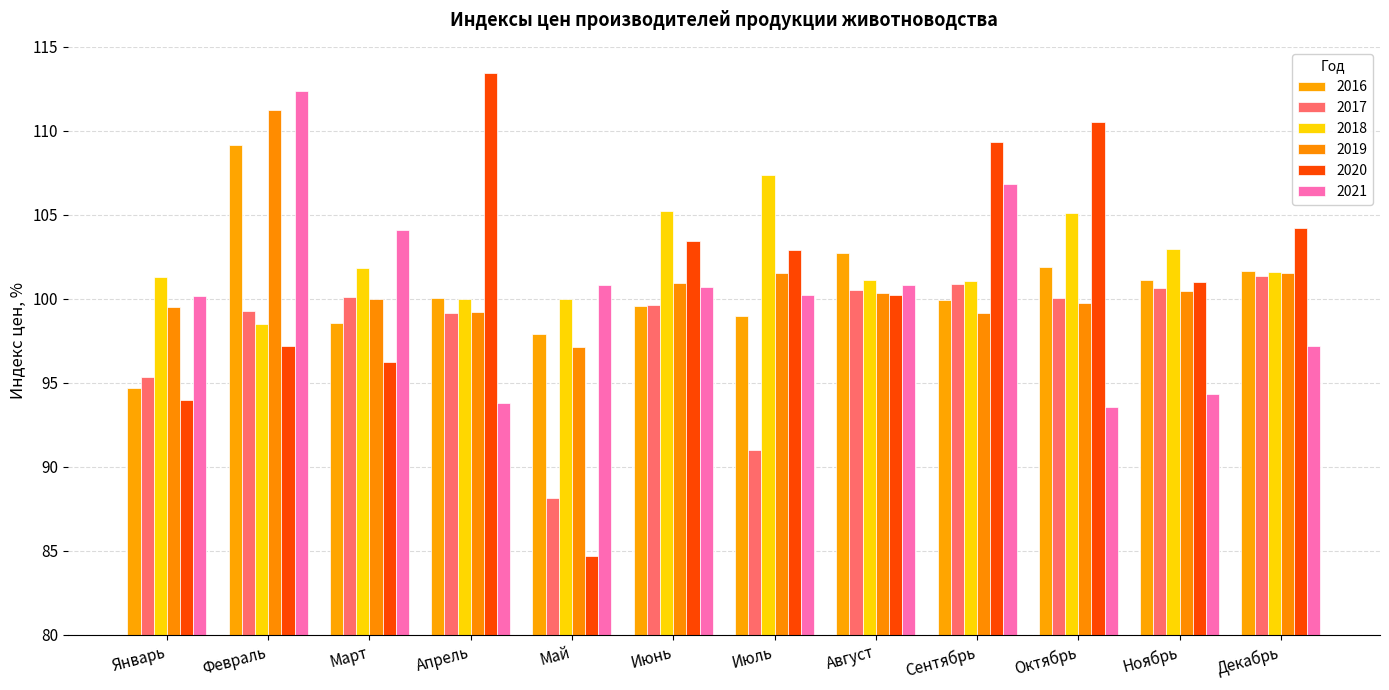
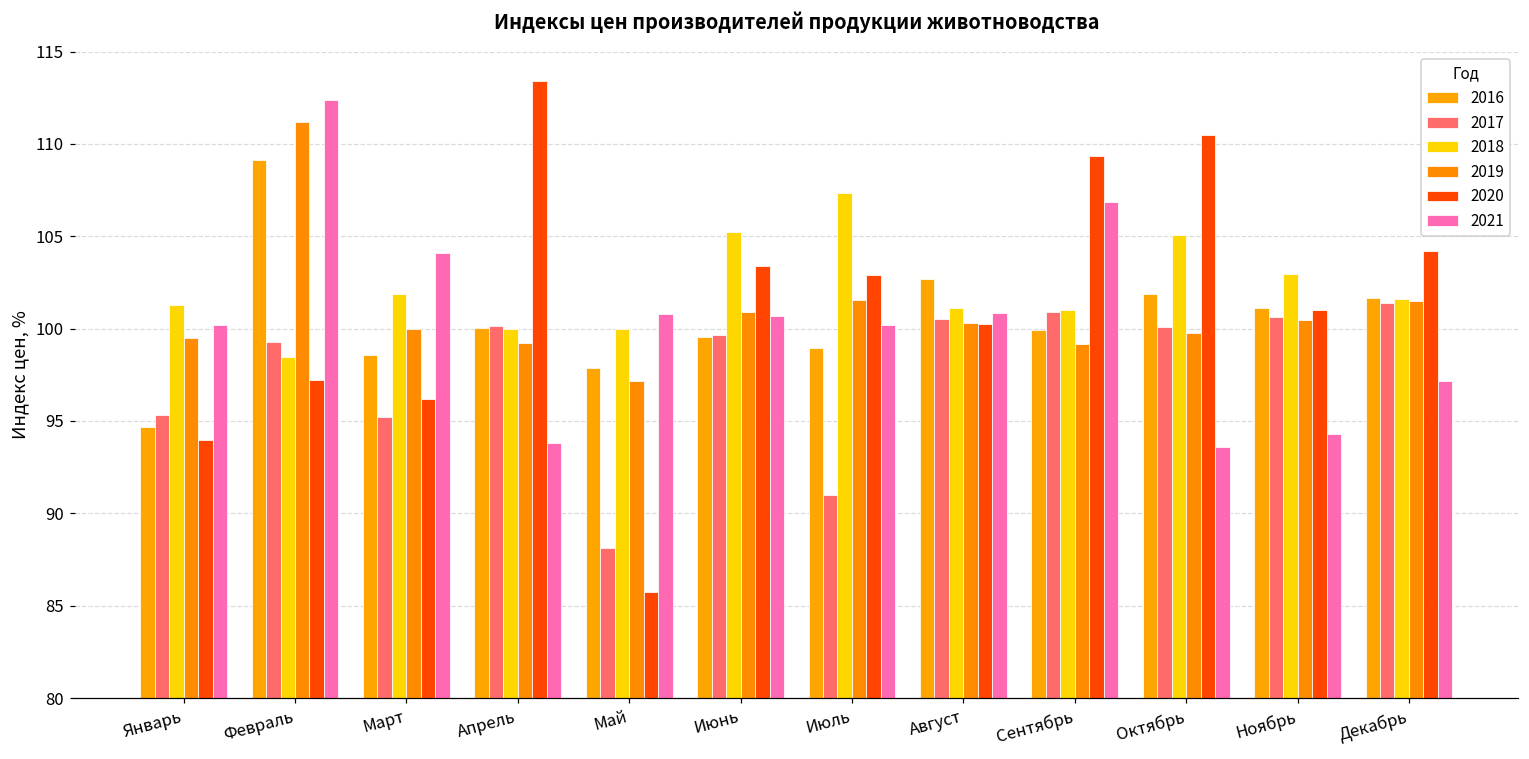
2017, Март: 100.1 -> 95.2
2017, Апрель: 99.2 -> 100.2
2020, Май: 84.7 -> 85.8
